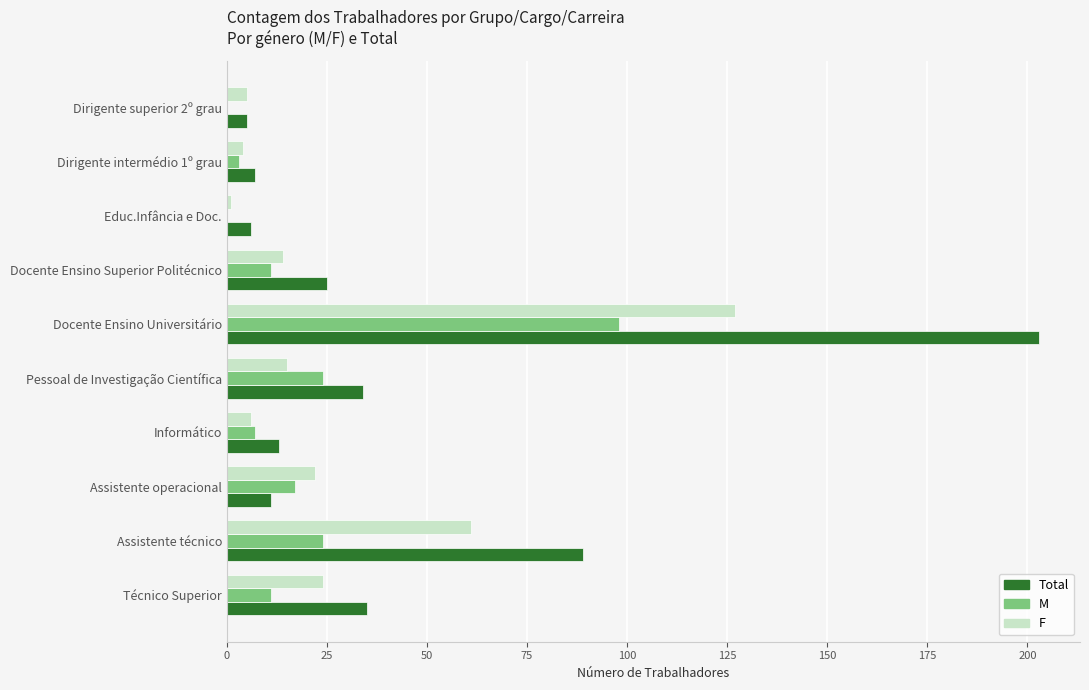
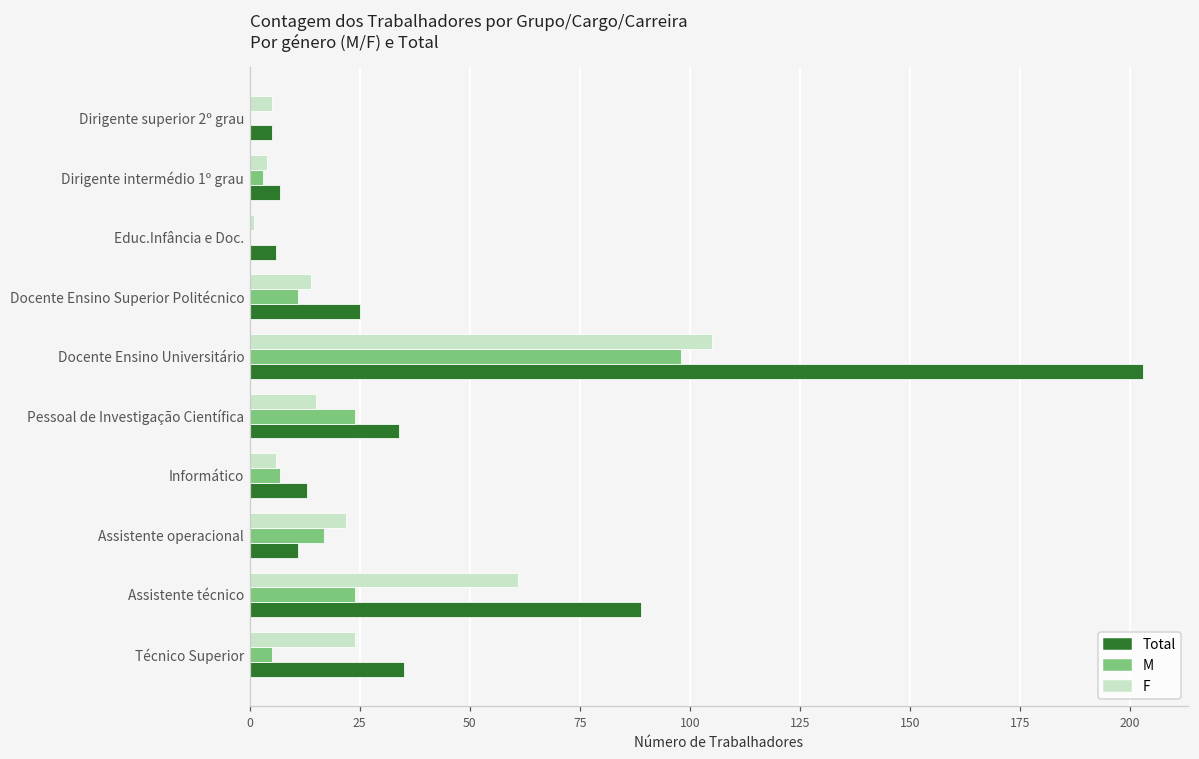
F, Docente Ensino Universitário: 127 -> 105
M, Técnico Superior: 11 -> 5
